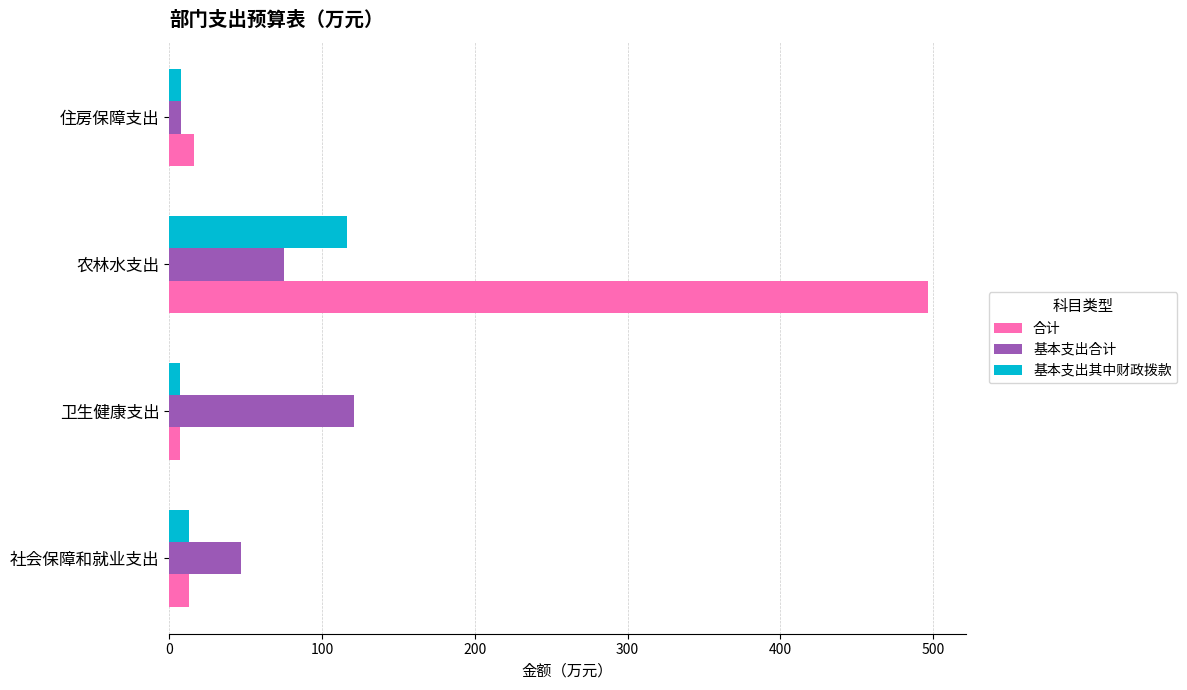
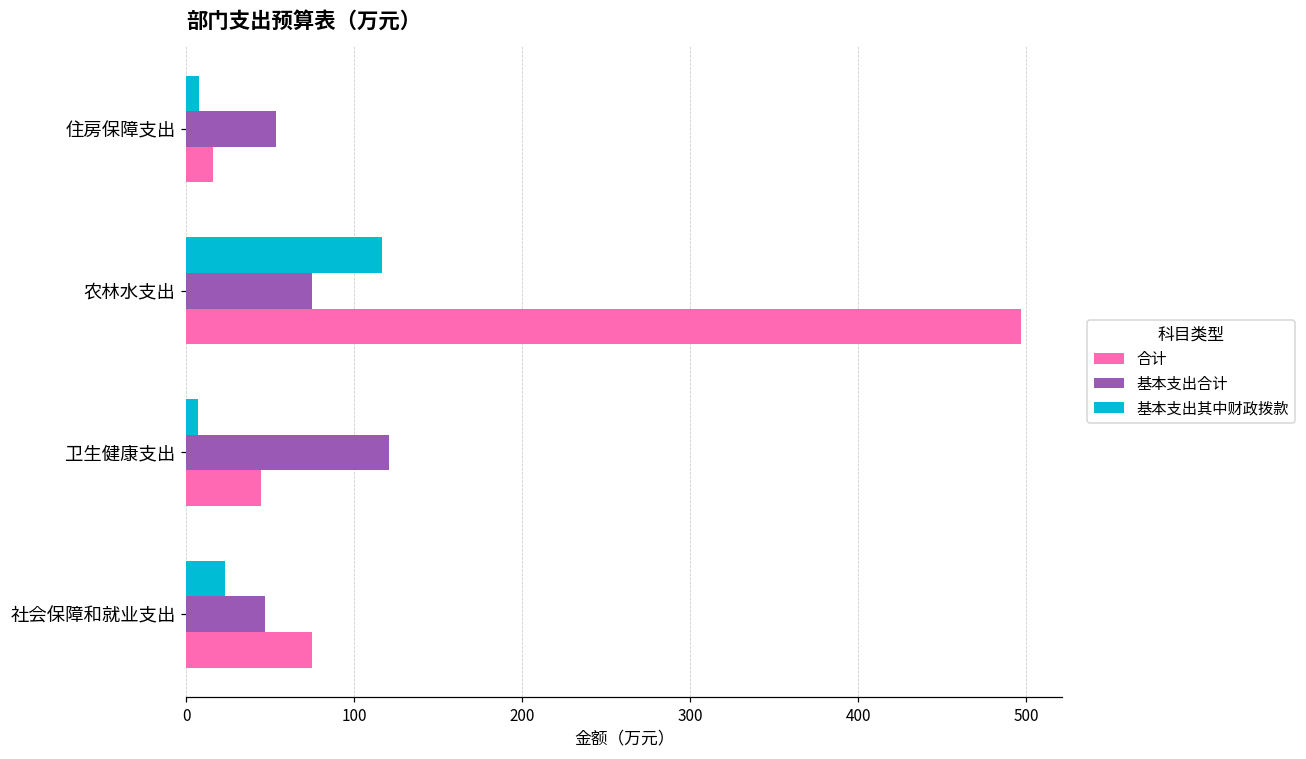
基本支出合计, 住房保障支出: 7 -> 53
合计, 卫生健康支出: 7 -> 45
基本支出其中财政拨款, 社会保障和就业支出: 13 -> 23
合计, 社会保障和就业支出: 13 -> 75
